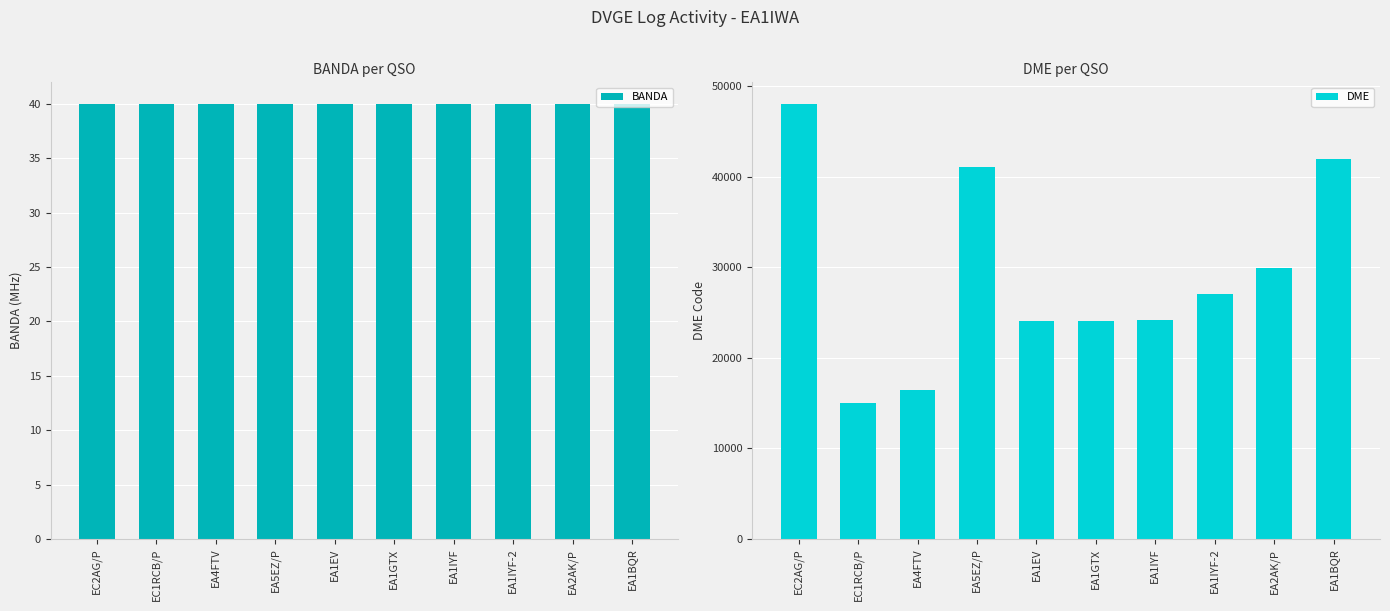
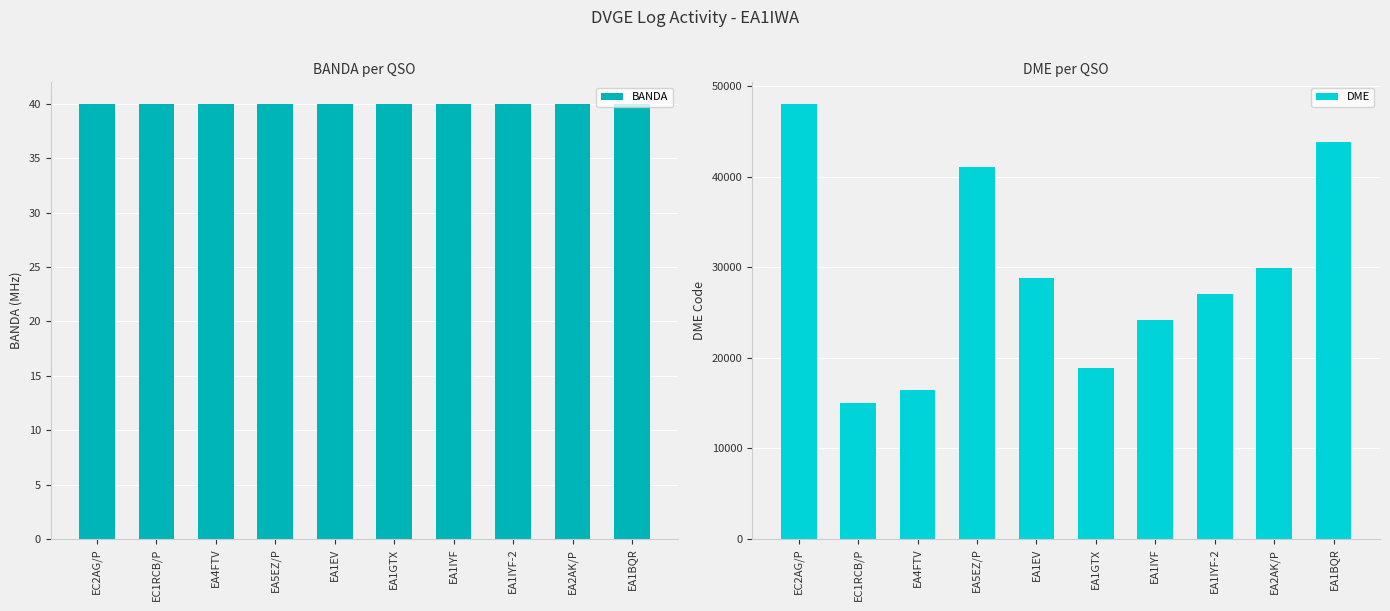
DME per QSO, EA1EV: 24000 -> 29000
DME per QSO, EA1GTX: 24000 -> 19000
DME per QSO, EA1BQR: 42000 -> 44000
